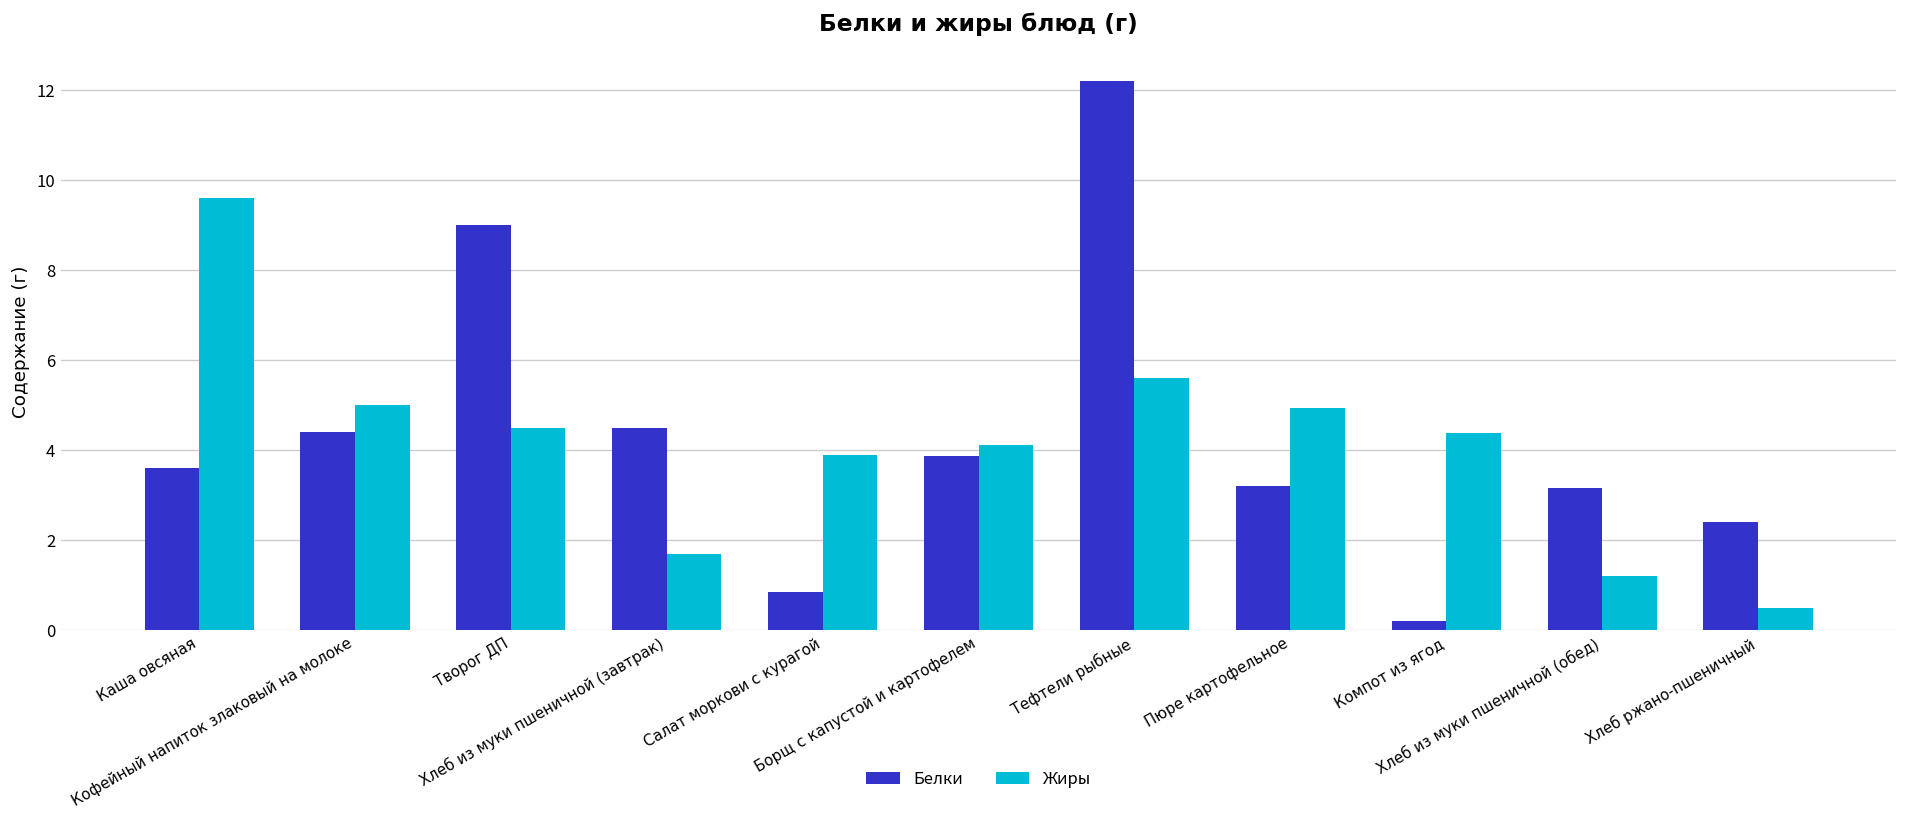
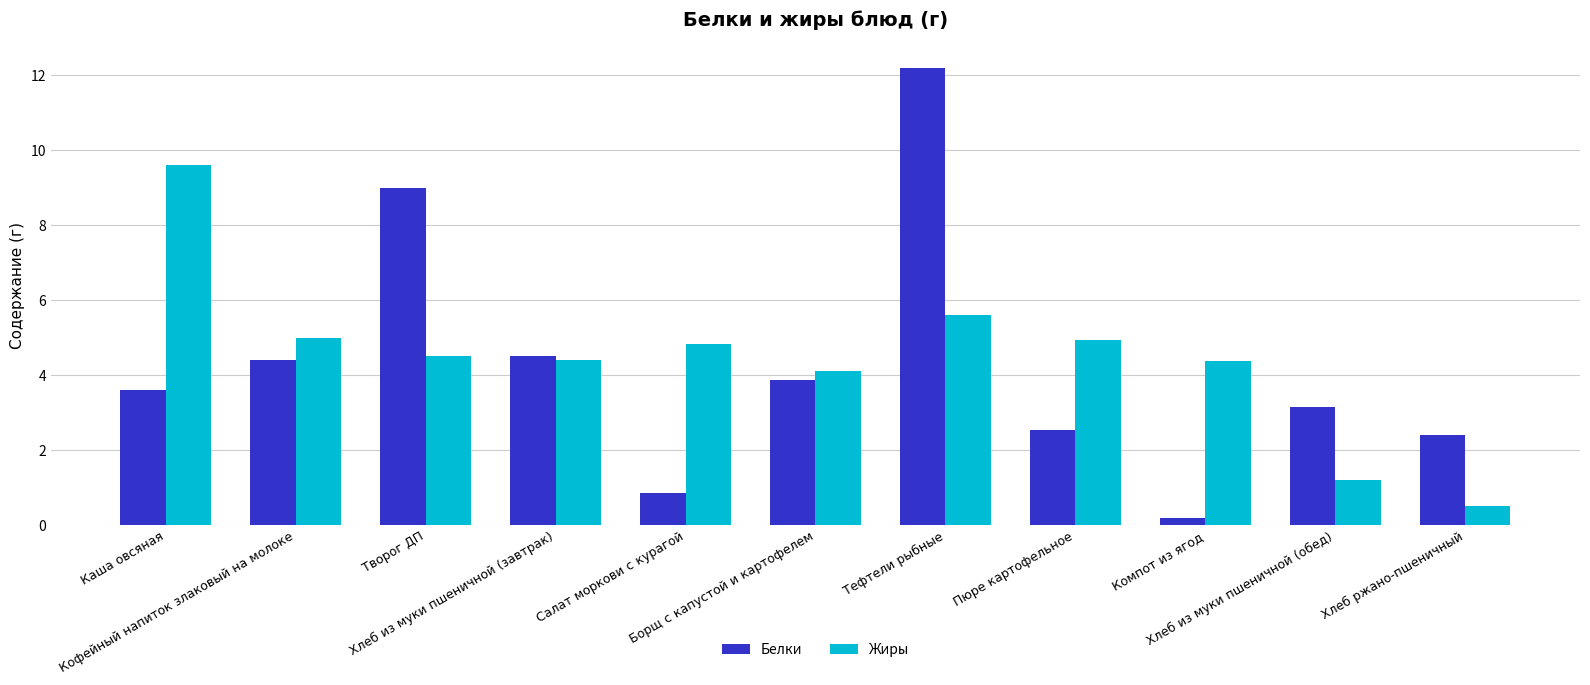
Жиры, Хлеб из муки пшеничной (завтрак): 1.7 -> 4.4
Жиры, Салат моркови с курагой: 3.9 -> 4.8
Белки, Пюре картофельное: 3.2 -> 2.5
